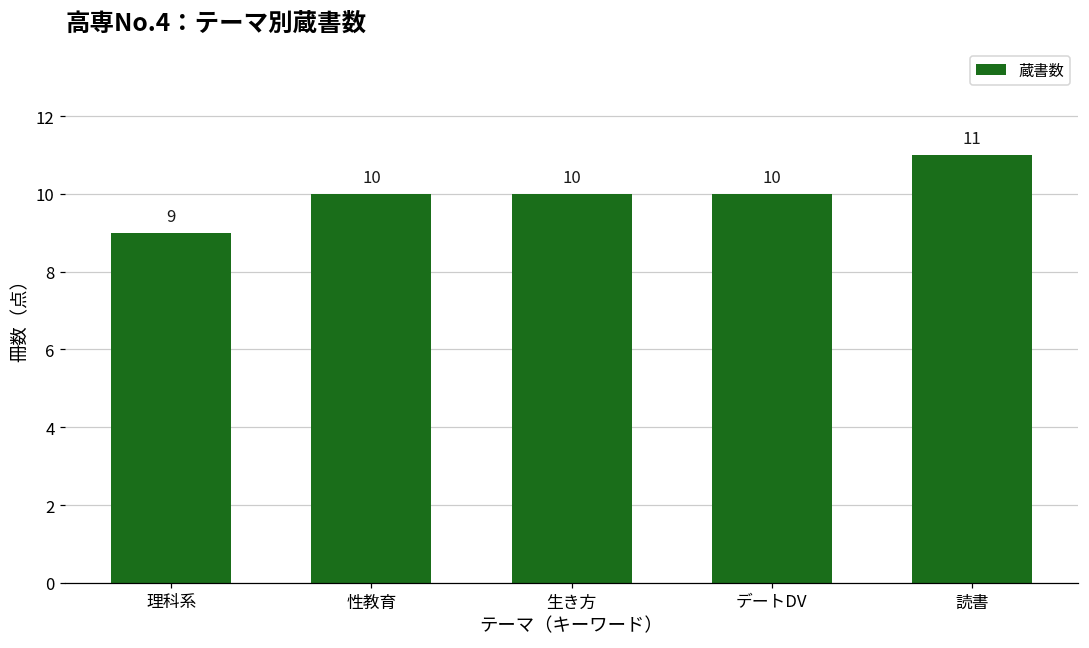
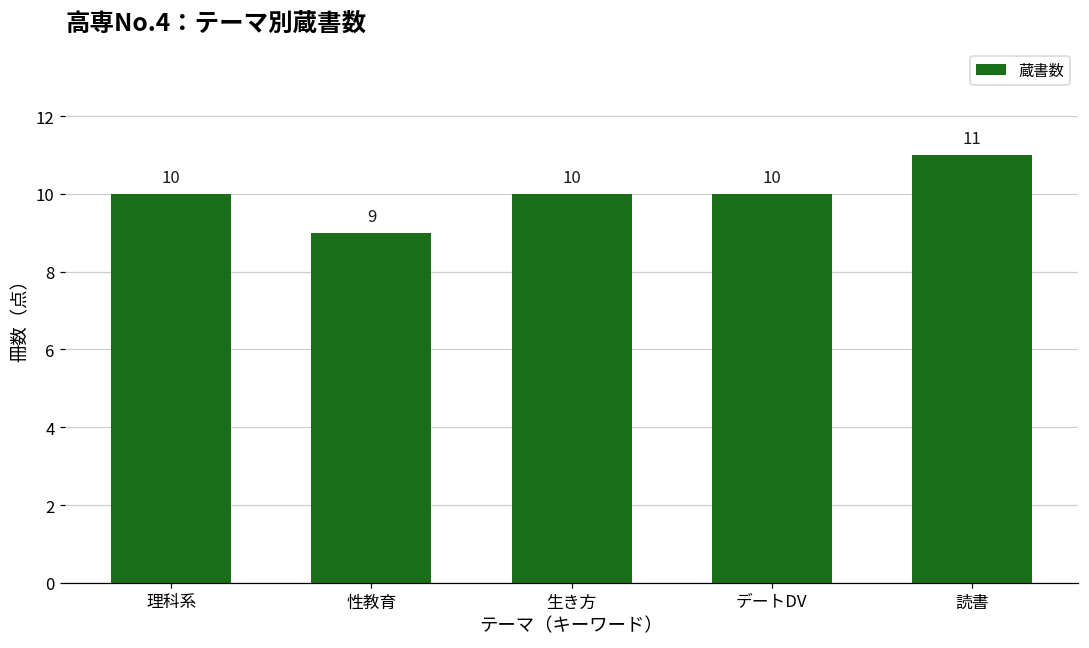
理科系: 9 -> 10
性教育: 10 -> 9
